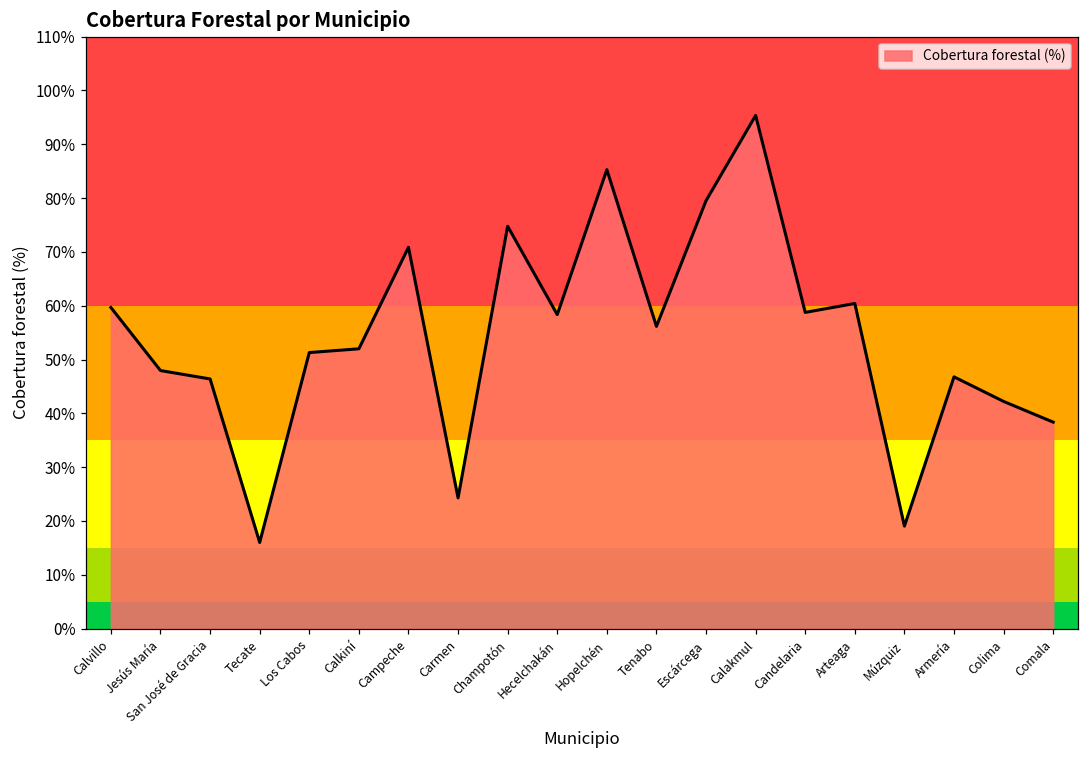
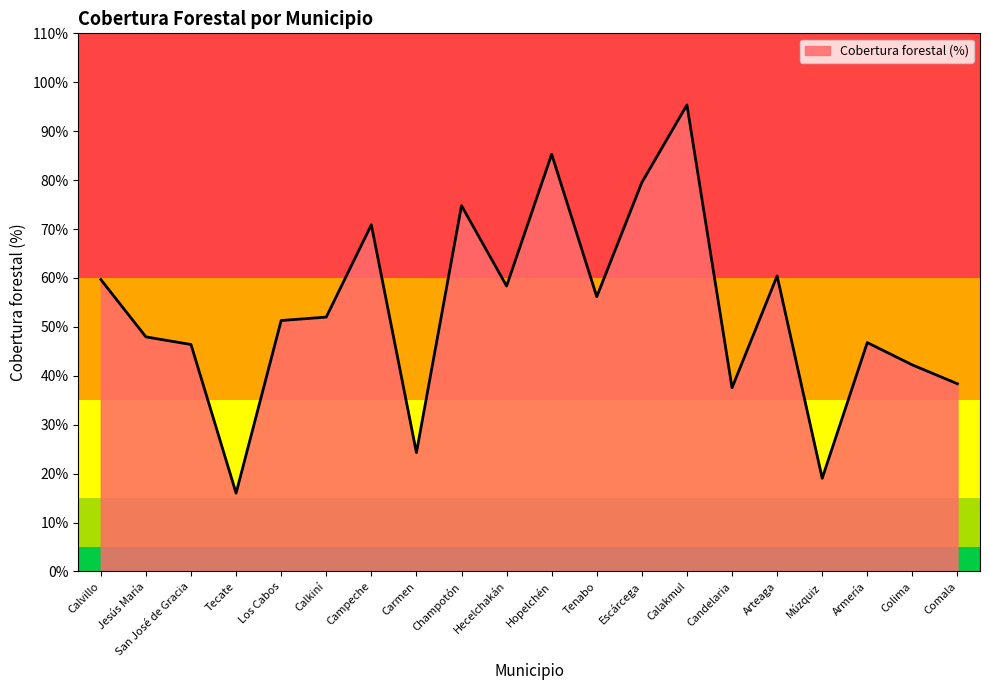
Candelaria: 59% -> 38%
